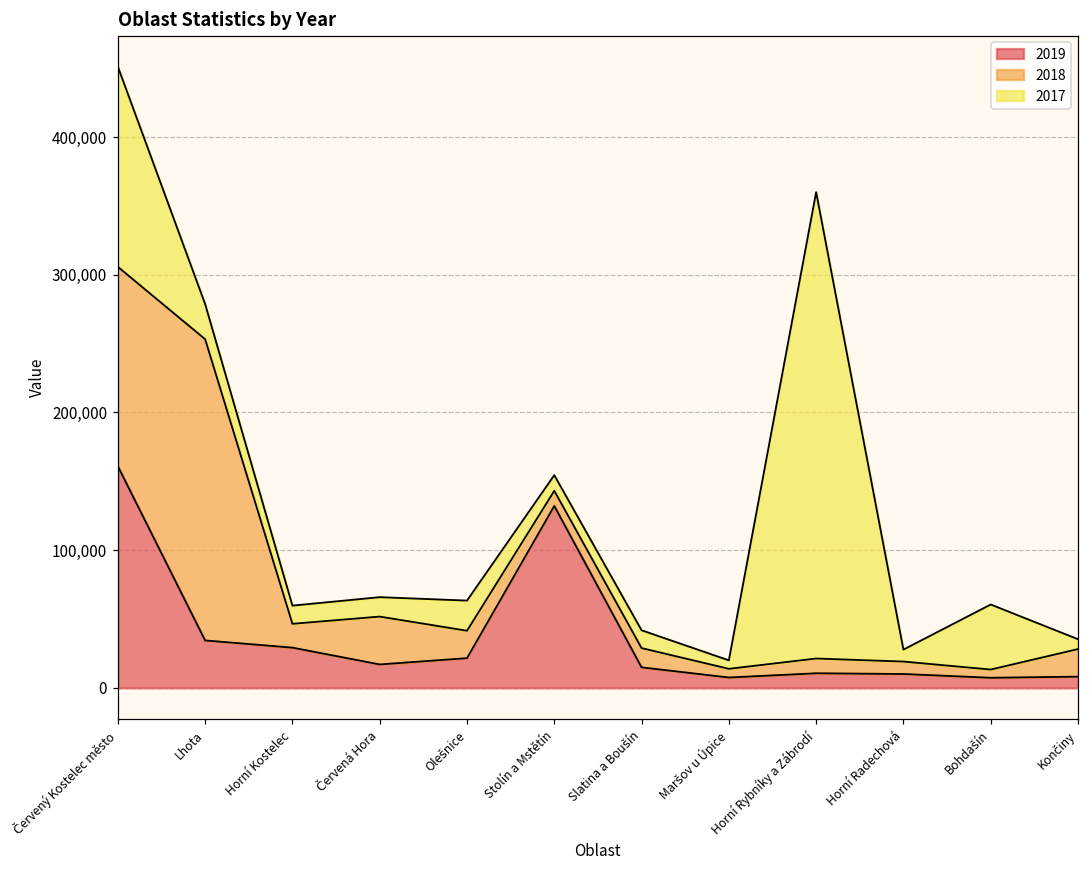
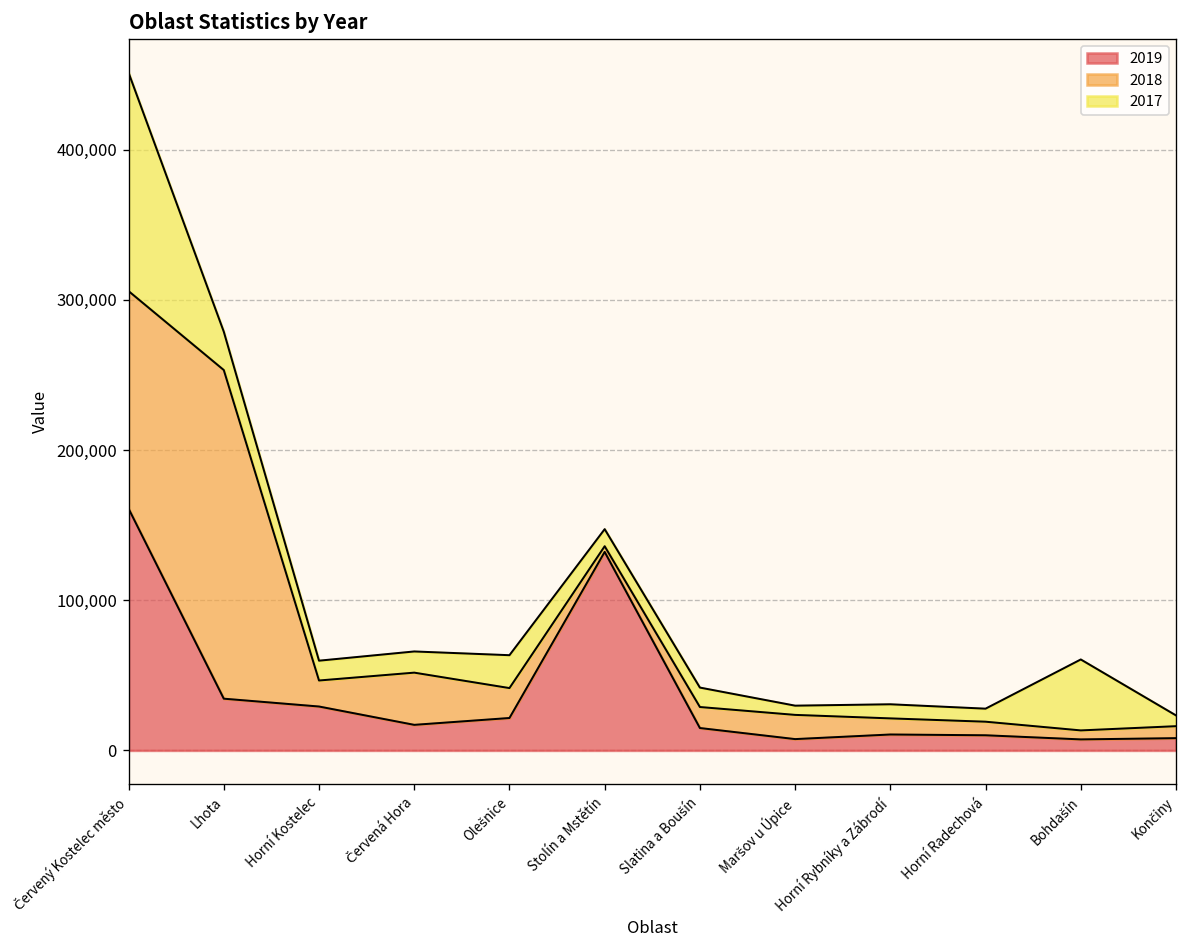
2018, Stolín a Mstětín: 11,000 -> 4,000
2018, Maršov u Úpice: 6,000 -> 16,000
2017, Horní Rybníky a Zábrodí: 339,000 -> 9,000
2018, Končiny: 20,000 -> 8,000
